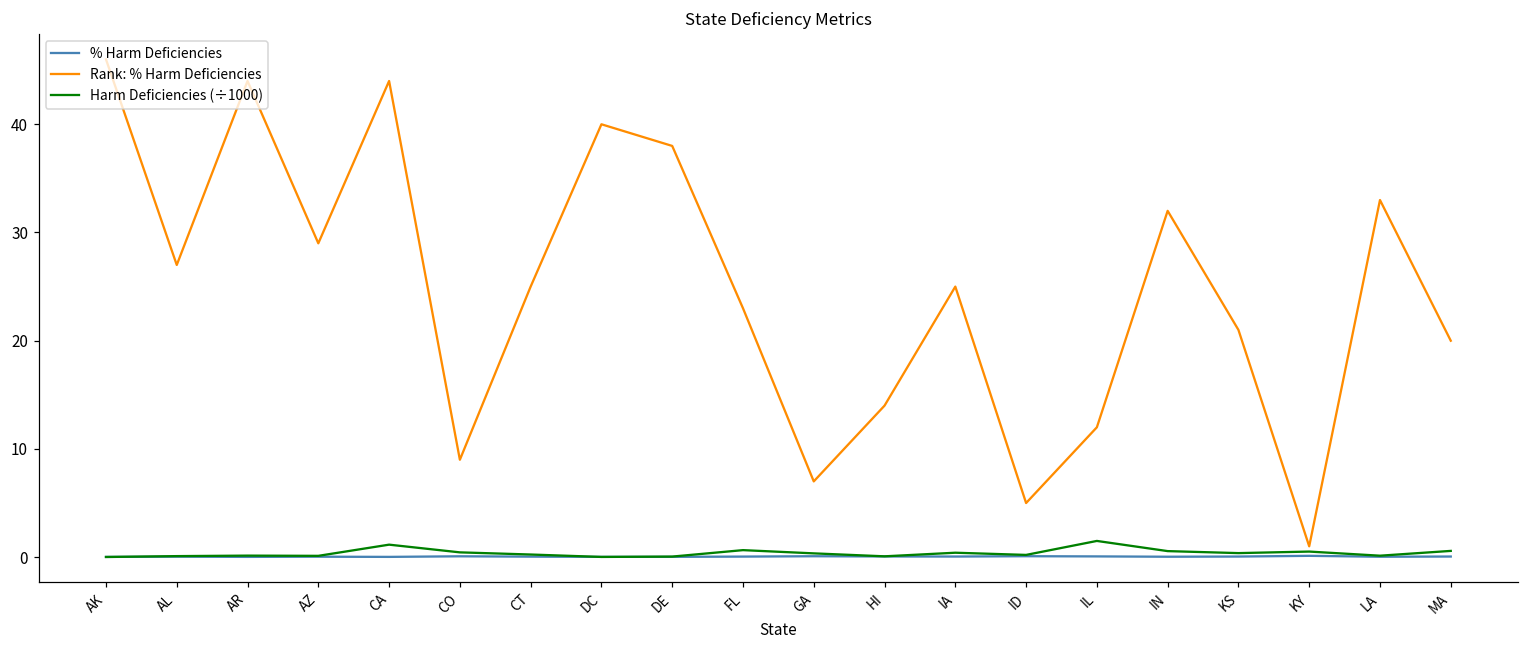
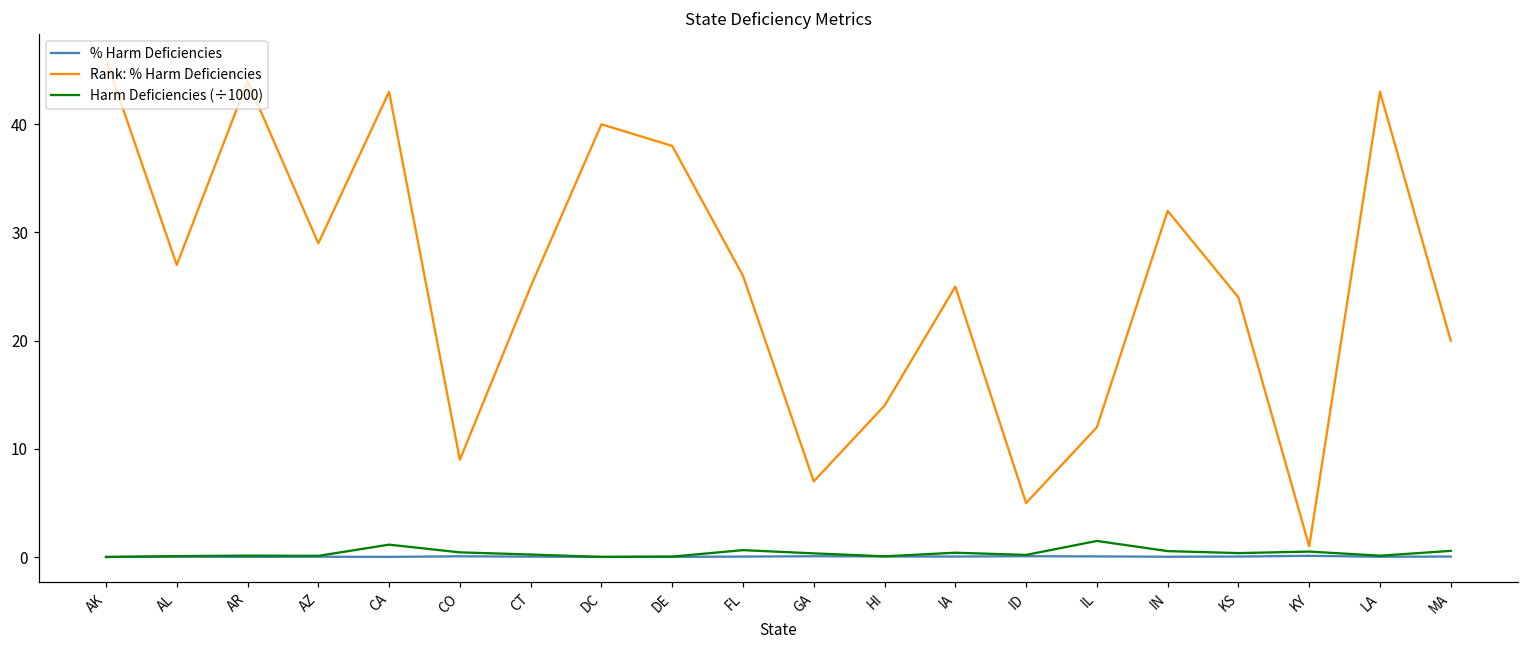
Rank: % Harm Deficiencies, CA: 44 -> 43
Rank: % Harm Deficiencies, FL: 23 -> 26
Rank: % Harm Deficiencies, KS: 21 -> 24
Rank: % Harm Deficiencies, LA: 33 -> 43
